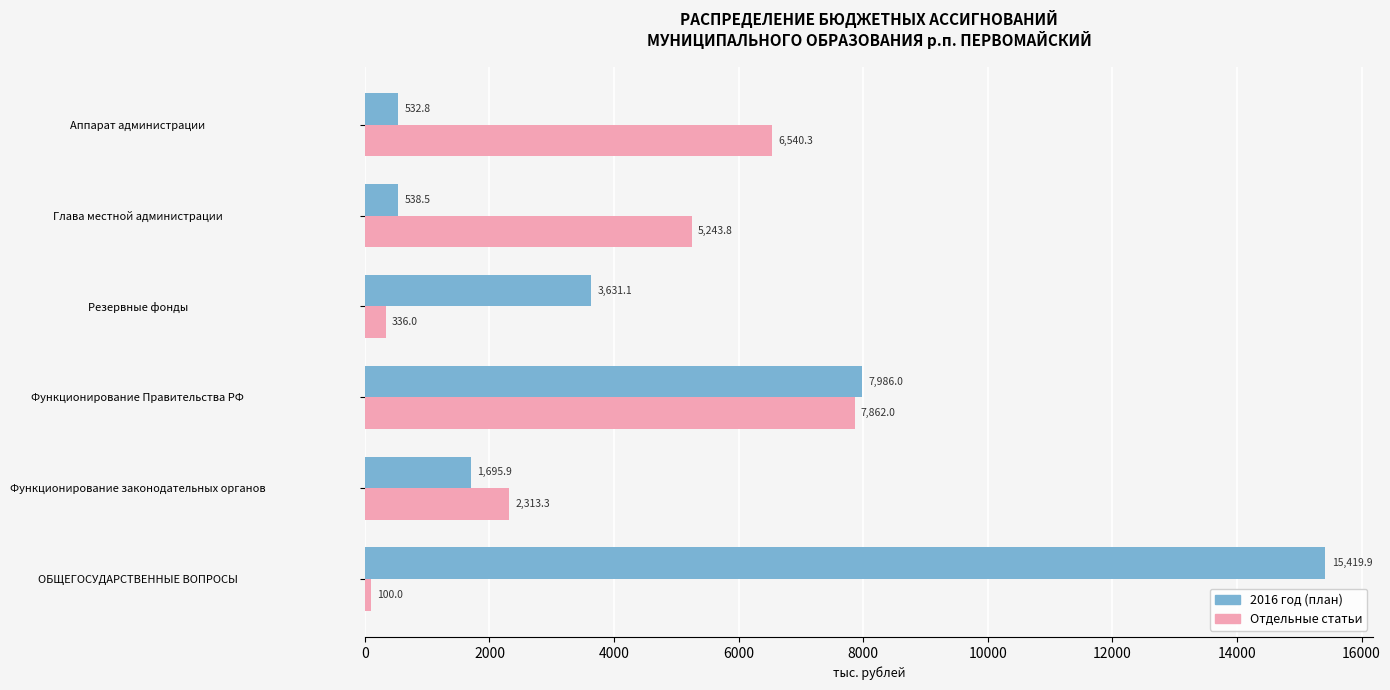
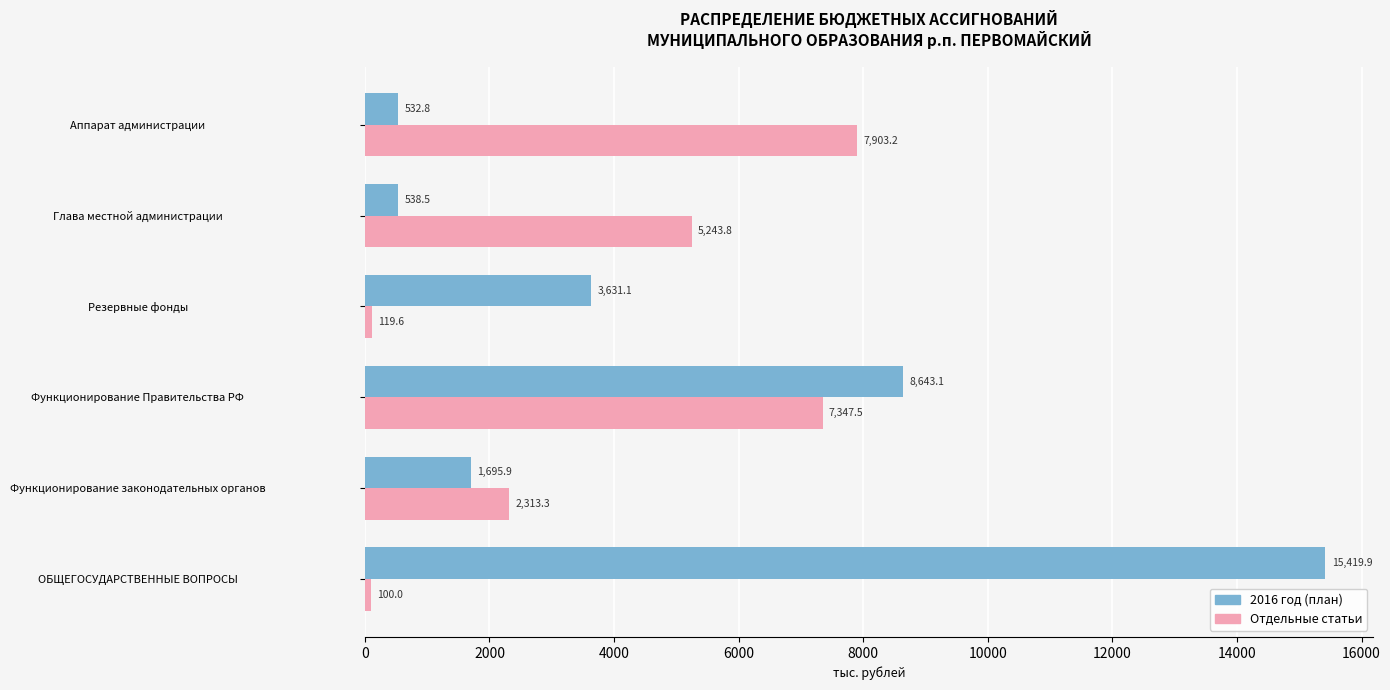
Отдельные статьи, Аппарат администрации: 6,540.3 -> 7,903.2
Отдельные статьи, Резервные фонды: 336.0 -> 119.6
2016 год (план), Функционирование Правительства РФ: 7,986.0 -> 8,643.1
Отдельные статьи, Функционирование Правительства РФ: 7,862.0 -> 7,347.5
